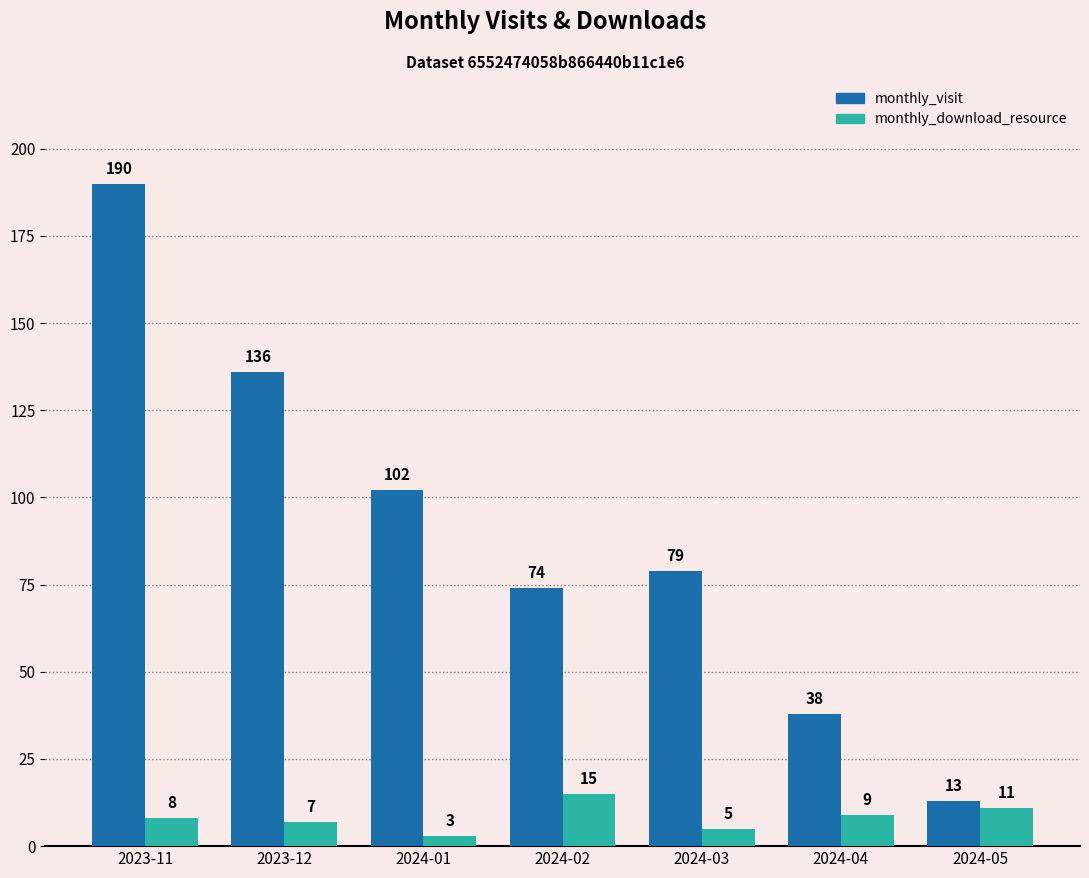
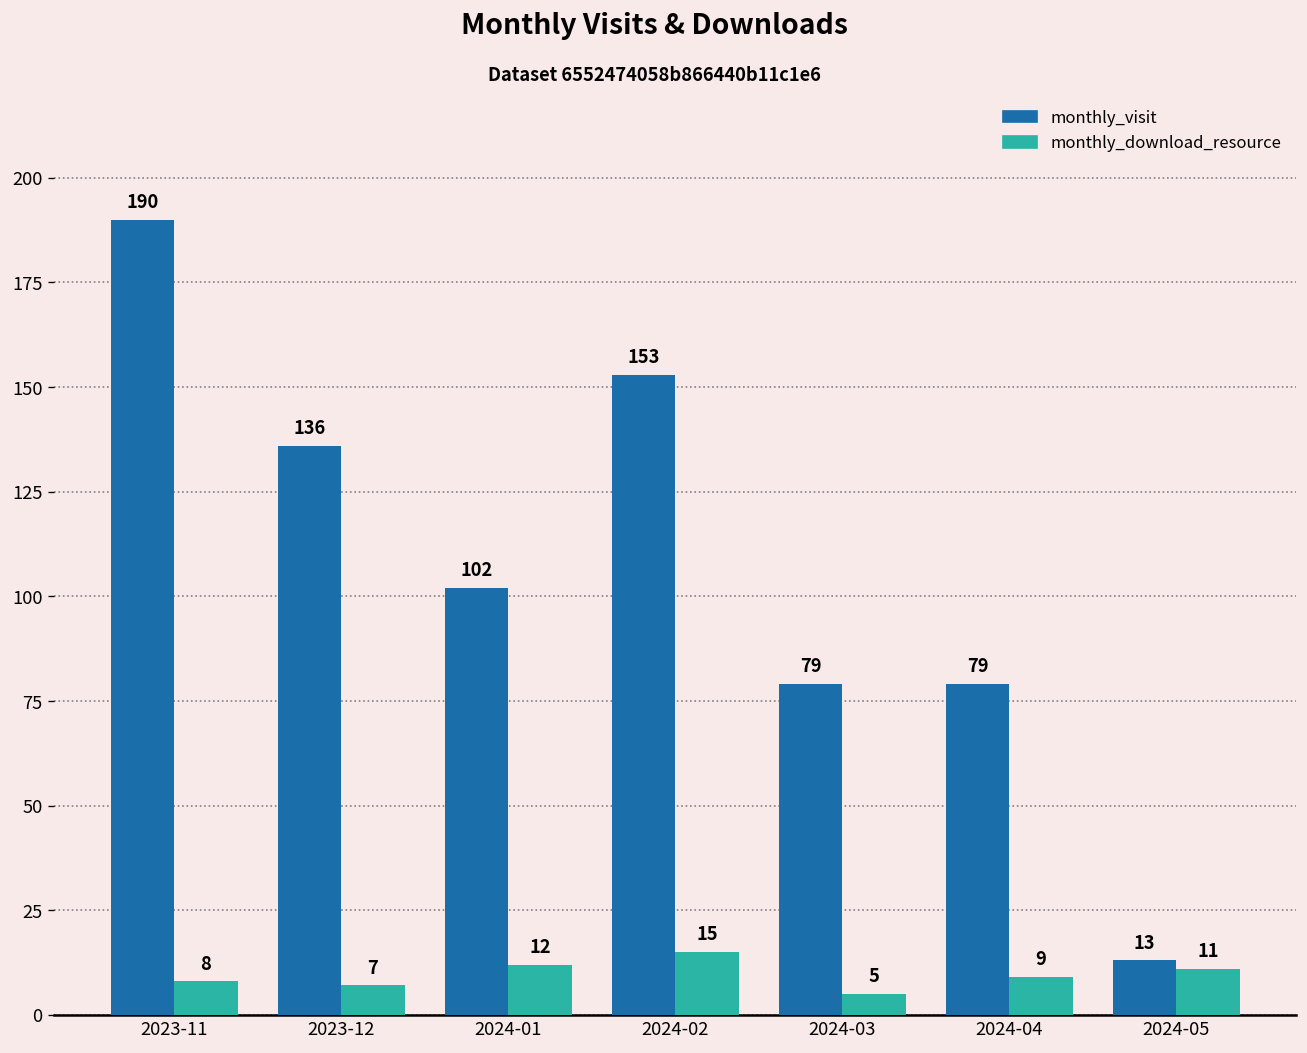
monthly_download_resource, 2024-01: 3 -> 12
monthly_visit, 2024-02: 74 -> 153
monthly_visit, 2024-04: 38 -> 79
